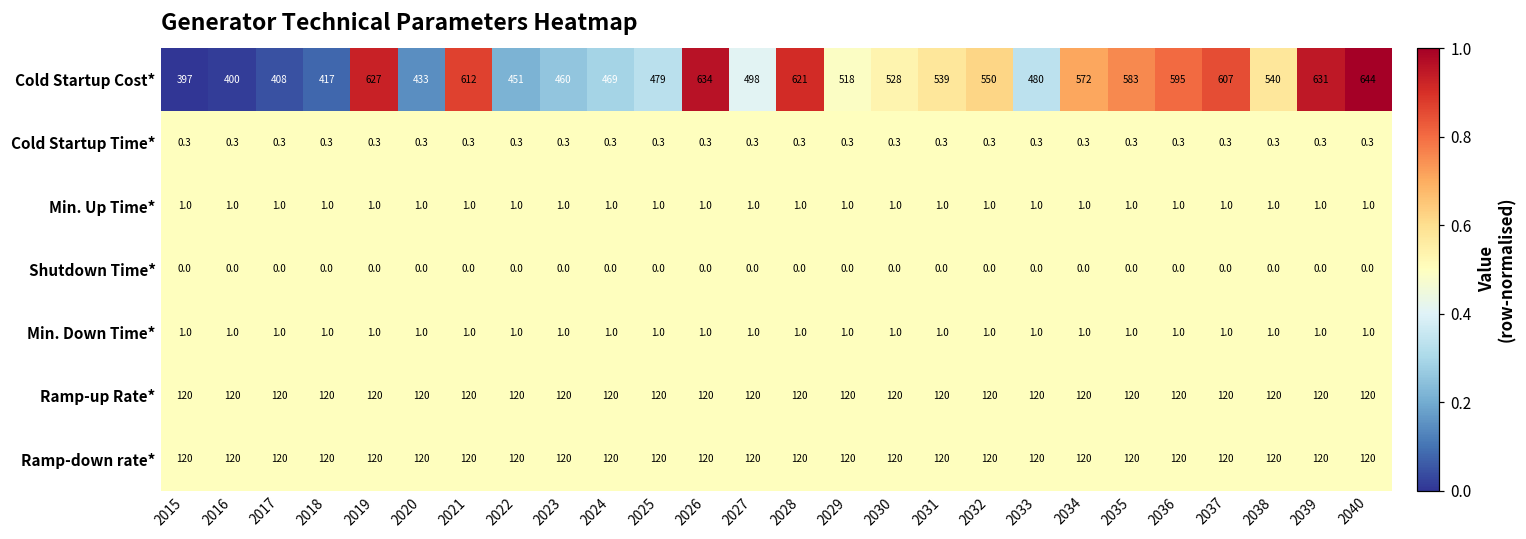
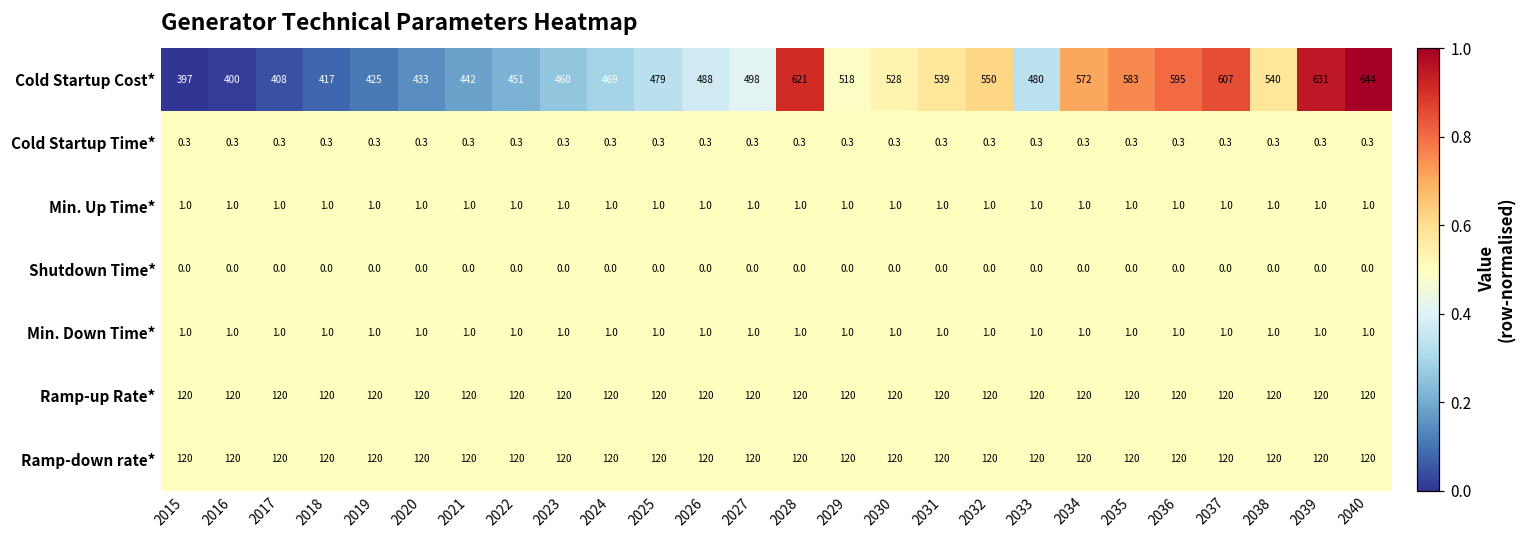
Cold Startup Cost*, 2019: 627 -> 425
Cold Startup Cost*, 2021: 612 -> 442
Cold Startup Cost*, 2026: 634 -> 488
